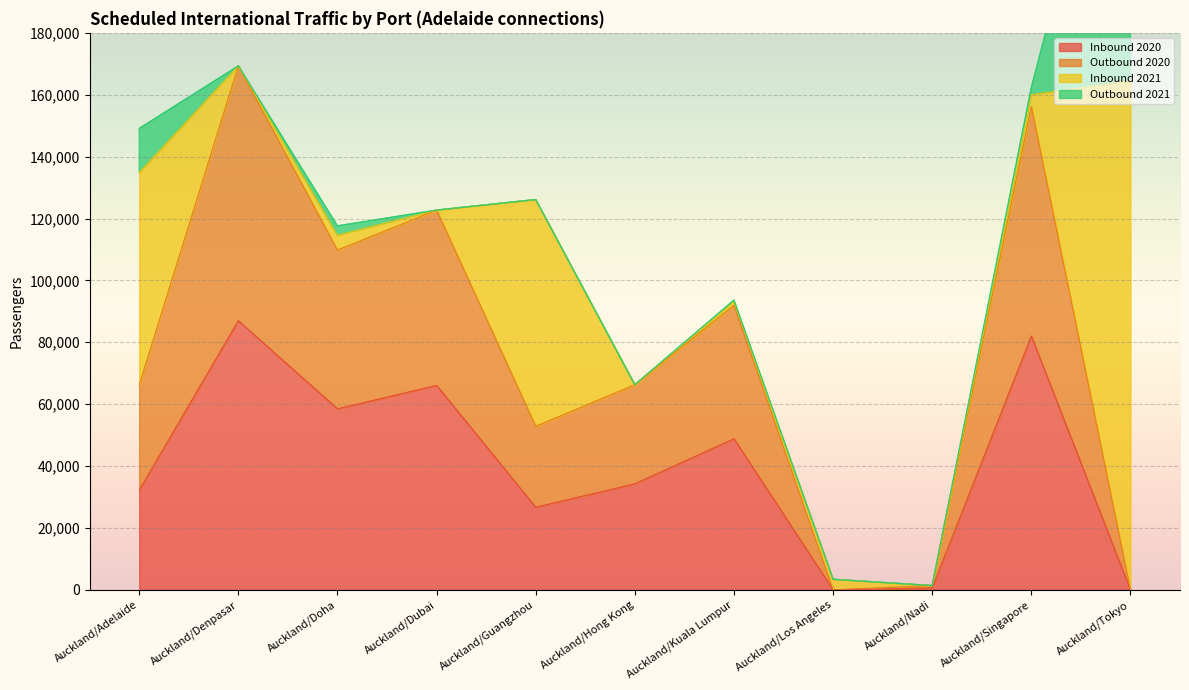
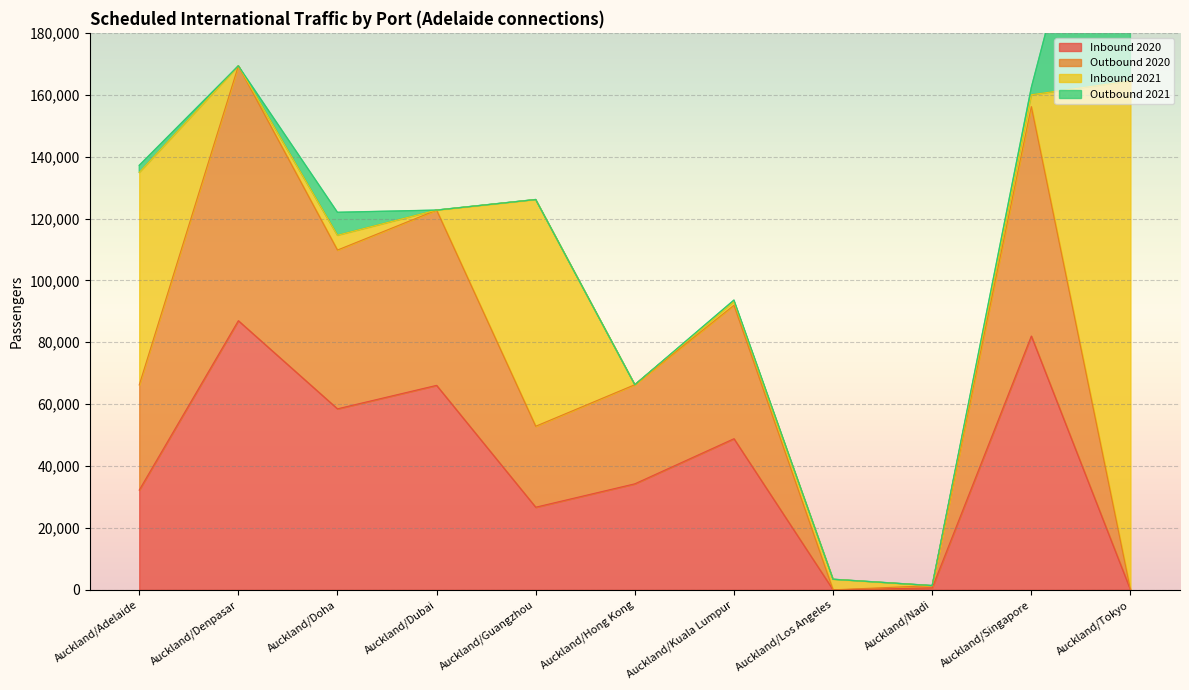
Outbound 2021, Auckland/Adelaide: 14,000 -> 2,000
Outbound 2021, Auckland/Doha: 3,000 -> 7,000
